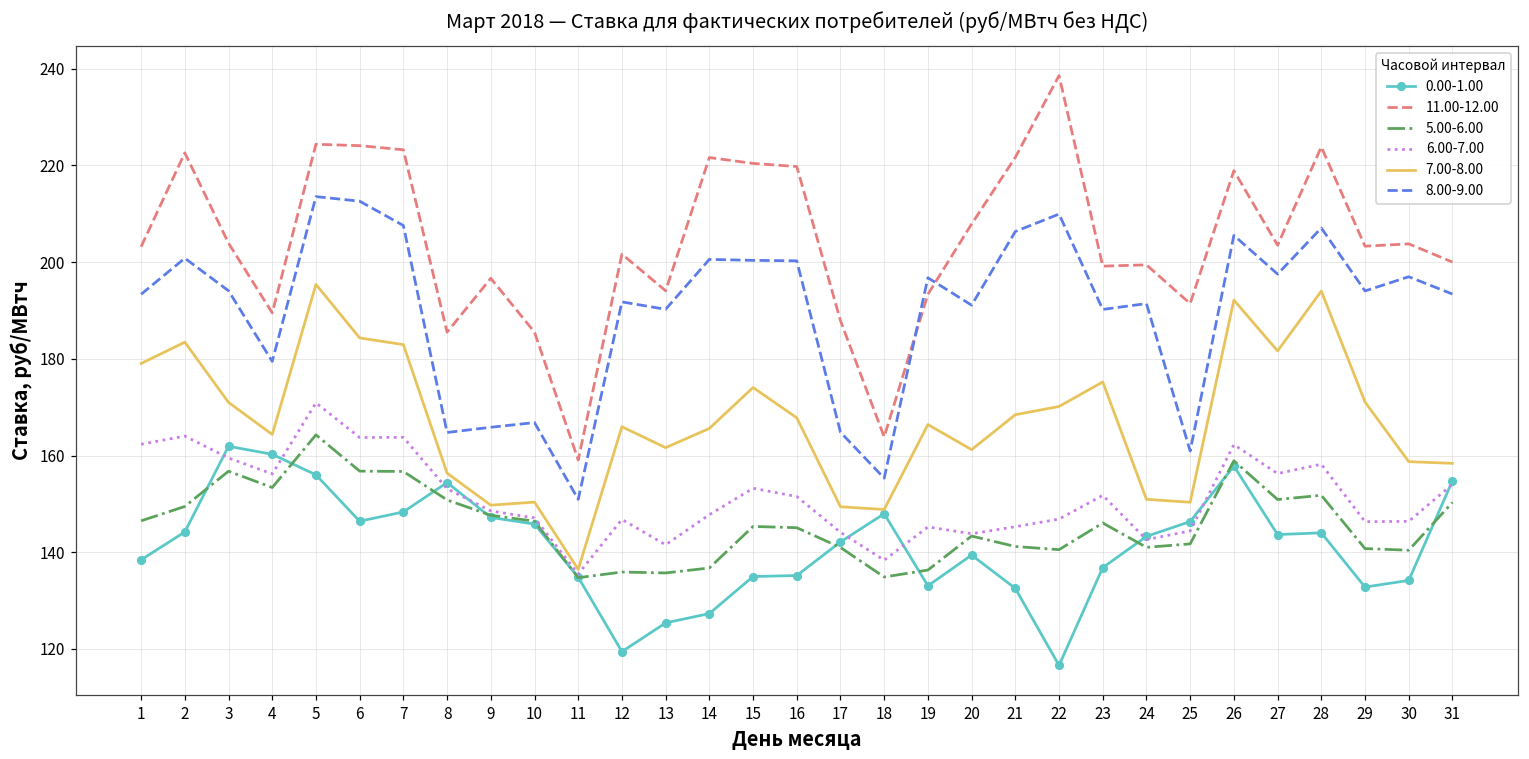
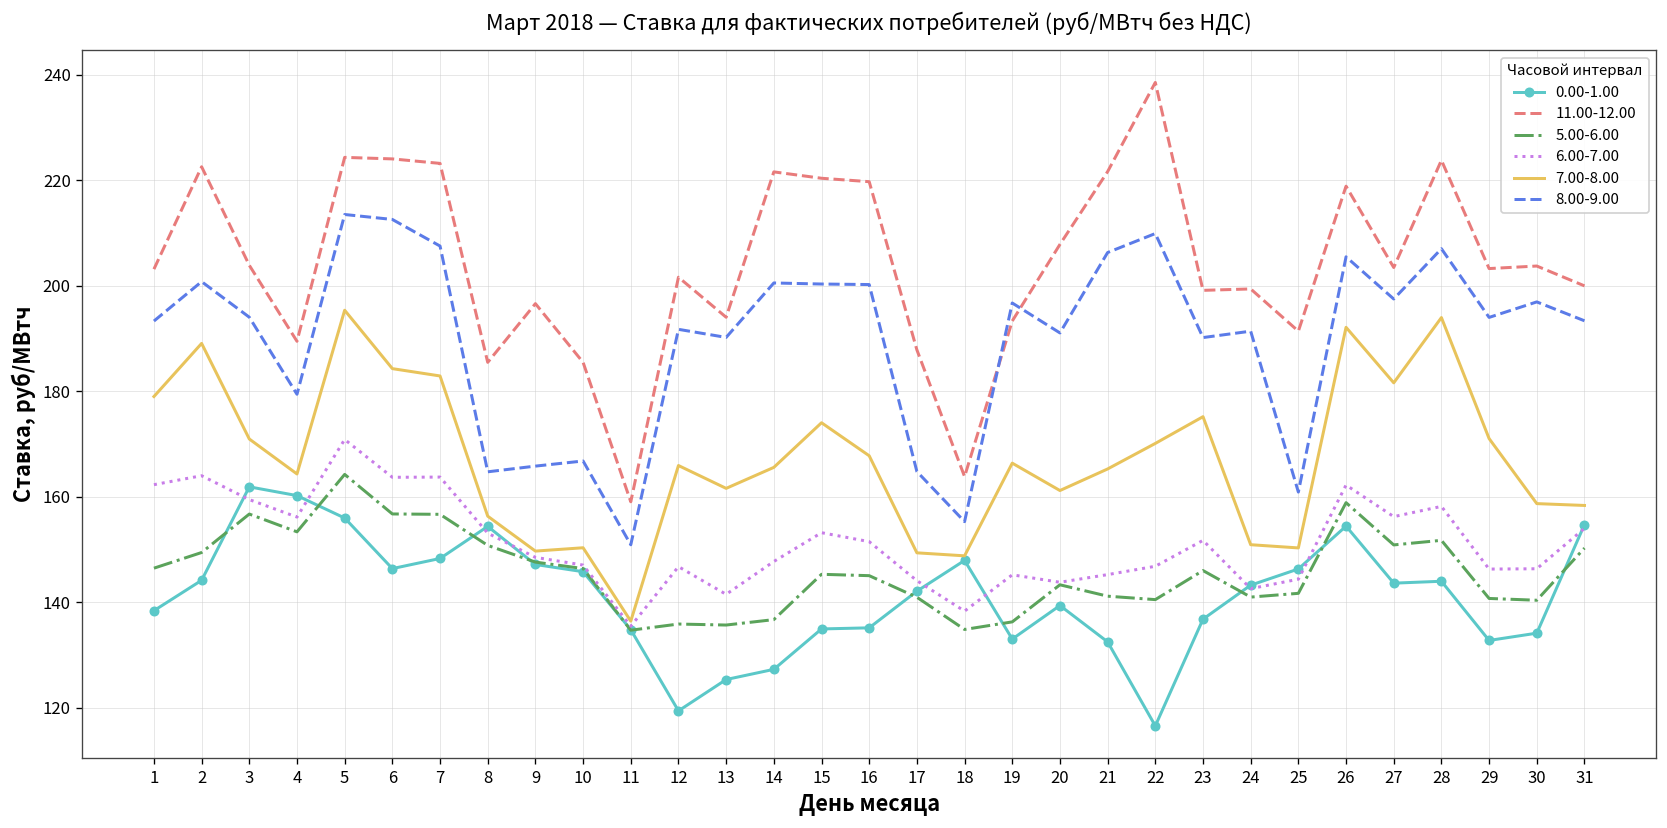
7.00-8.00, 2: 183 -> 189
7.00-8.00, 21: 168 -> 165
0.00-1.00, 26: 158 -> 154
